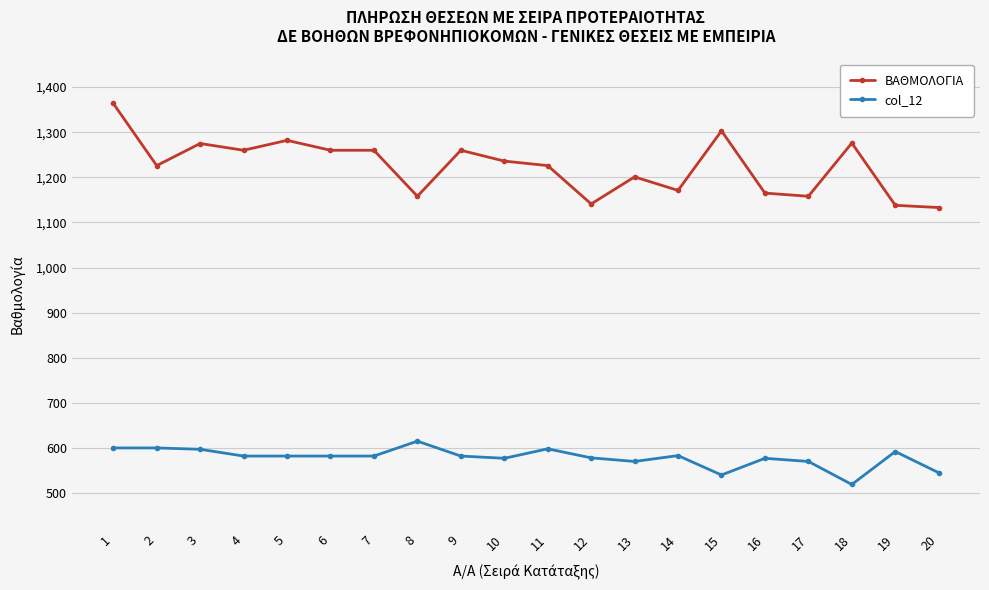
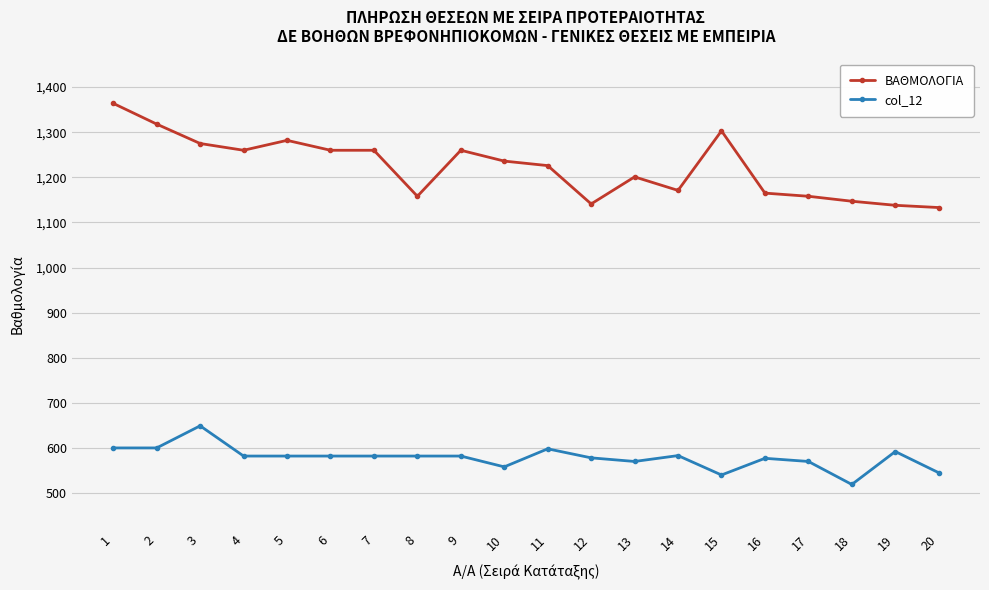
ΒΑΘΜΟΛΟΓΙΑ, 2: 1,230 -> 1,320
col_12, 3: 600 -> 650
col_12, 8: 620 -> 580
col_12, 10: 580 -> 560
ΒΑΘΜΟΛΟΓΙΑ, 18: 1,280 -> 1,150
